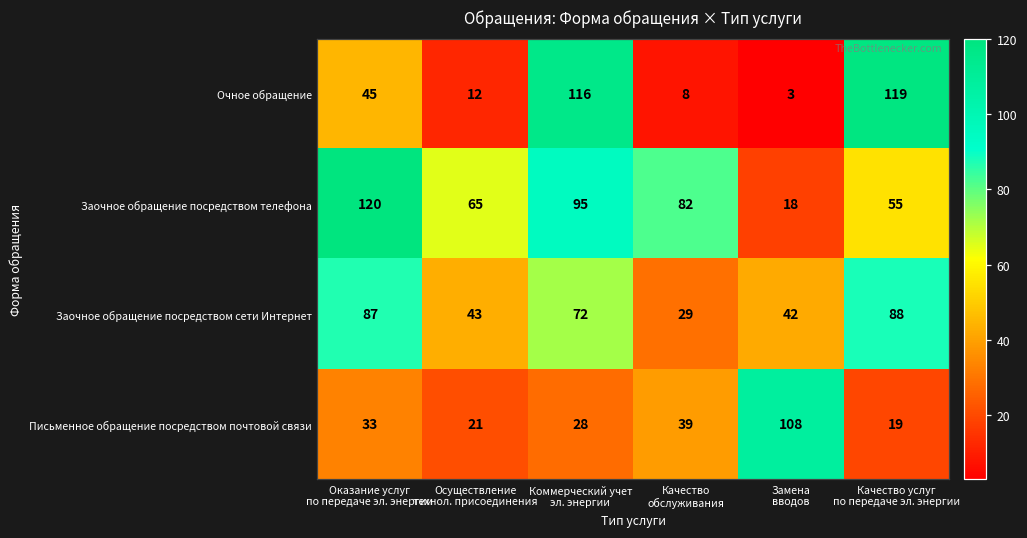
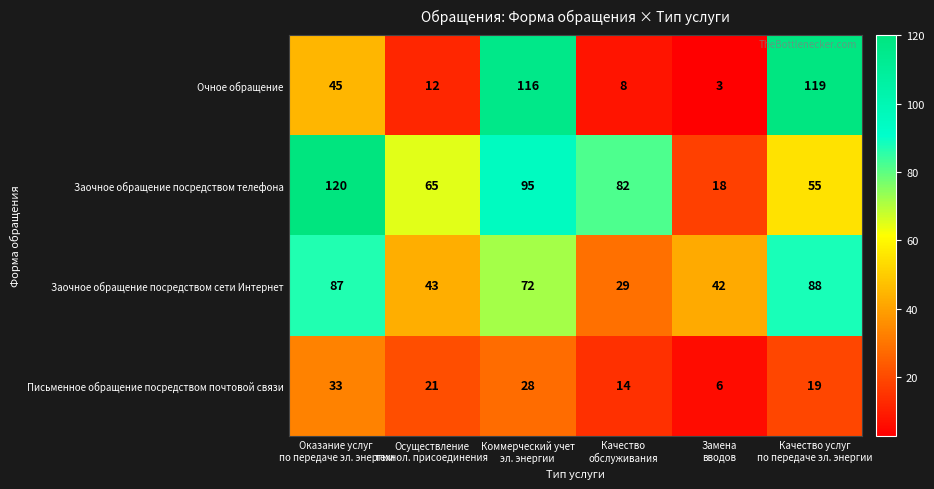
Письменное обращение посредством почтовой связи, Качество обслуживания: 39 -> 14
Письменное обращение посредством почтовой связи, Замена вводов: 108 -> 6
